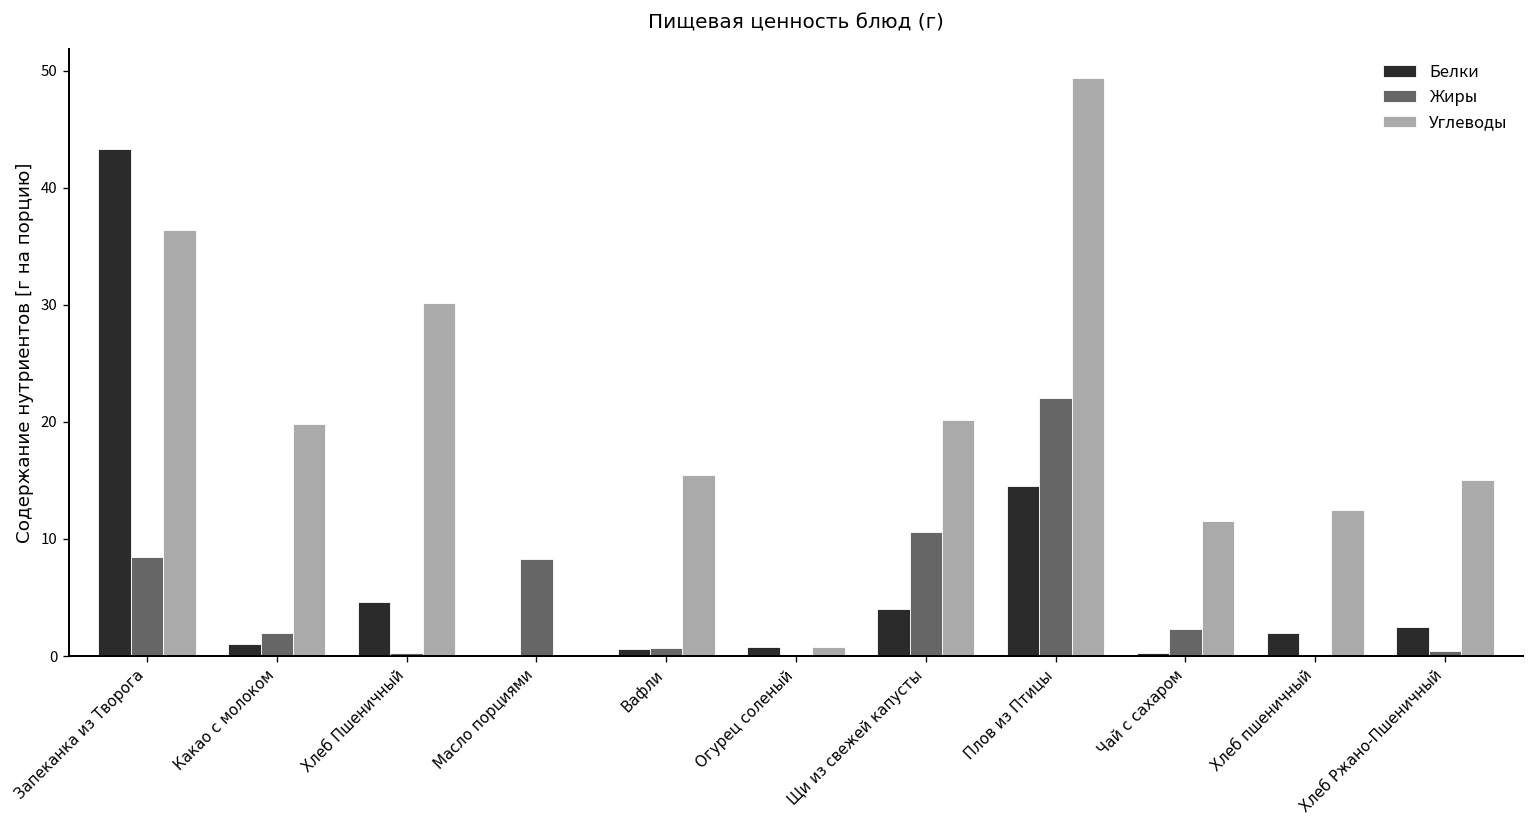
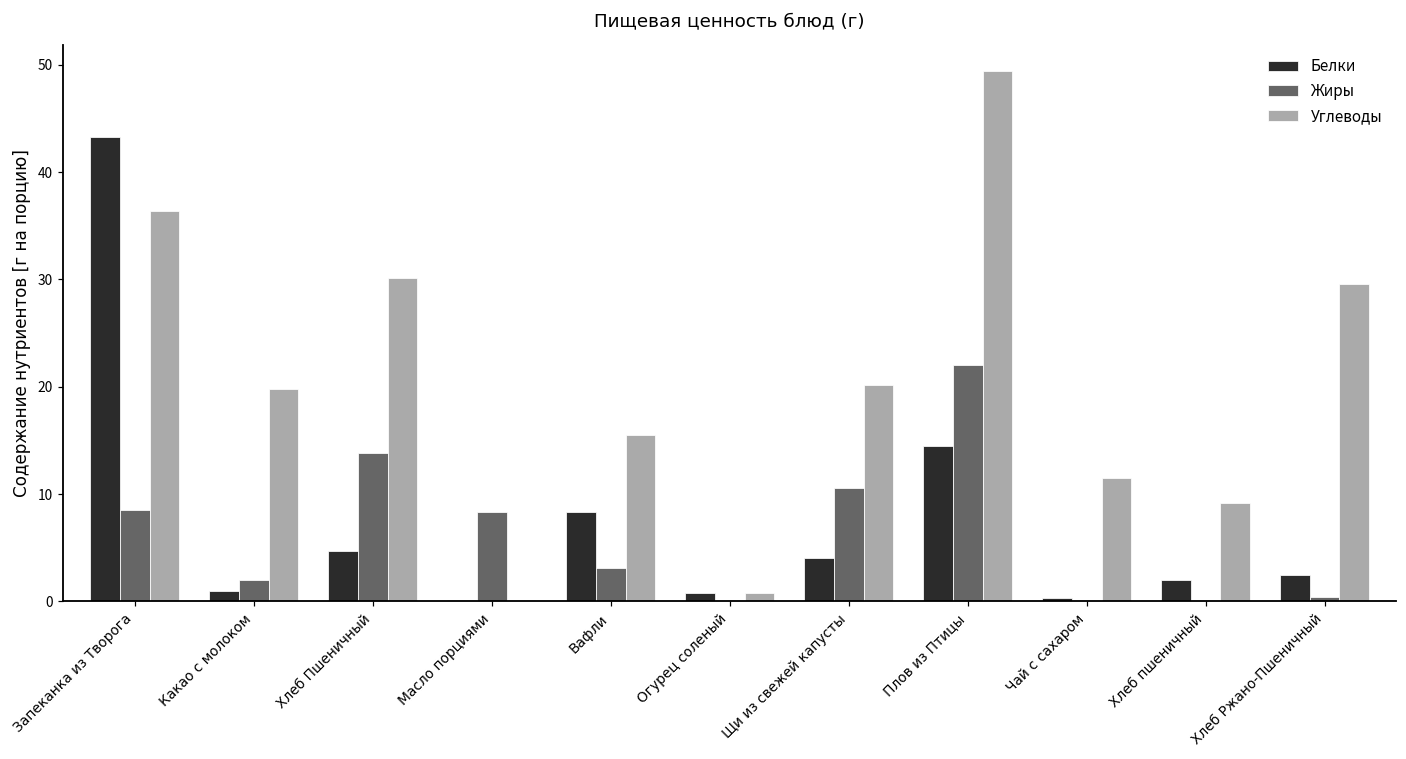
Жиры, Хлеб Пшеничный: 0 -> 14
Белки, Вафли: 1 -> 8
Жиры, Вафли: 1 -> 3
Жиры, Чай с сахаром: 2 -> 0
Углеводы, Хлеб пшеничный: 13 -> 9
Углеводы, Хлеб Ржано-Пшеничный: 15 -> 30
